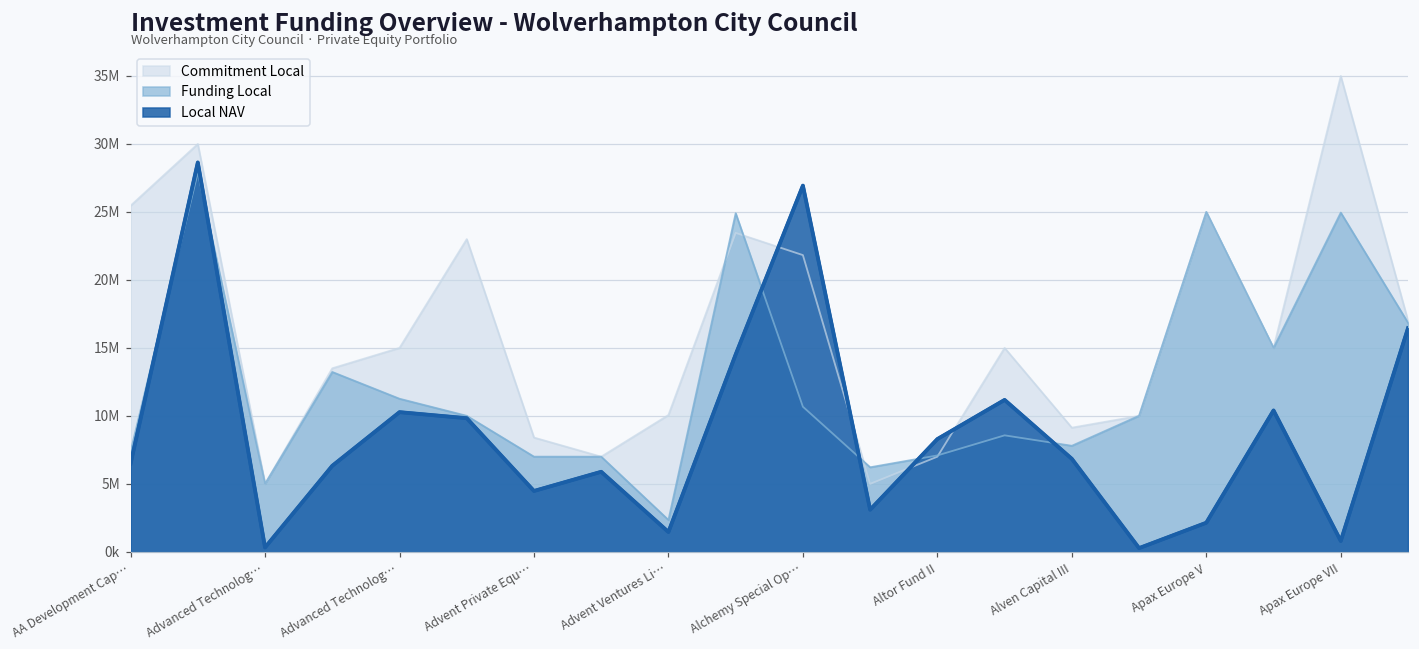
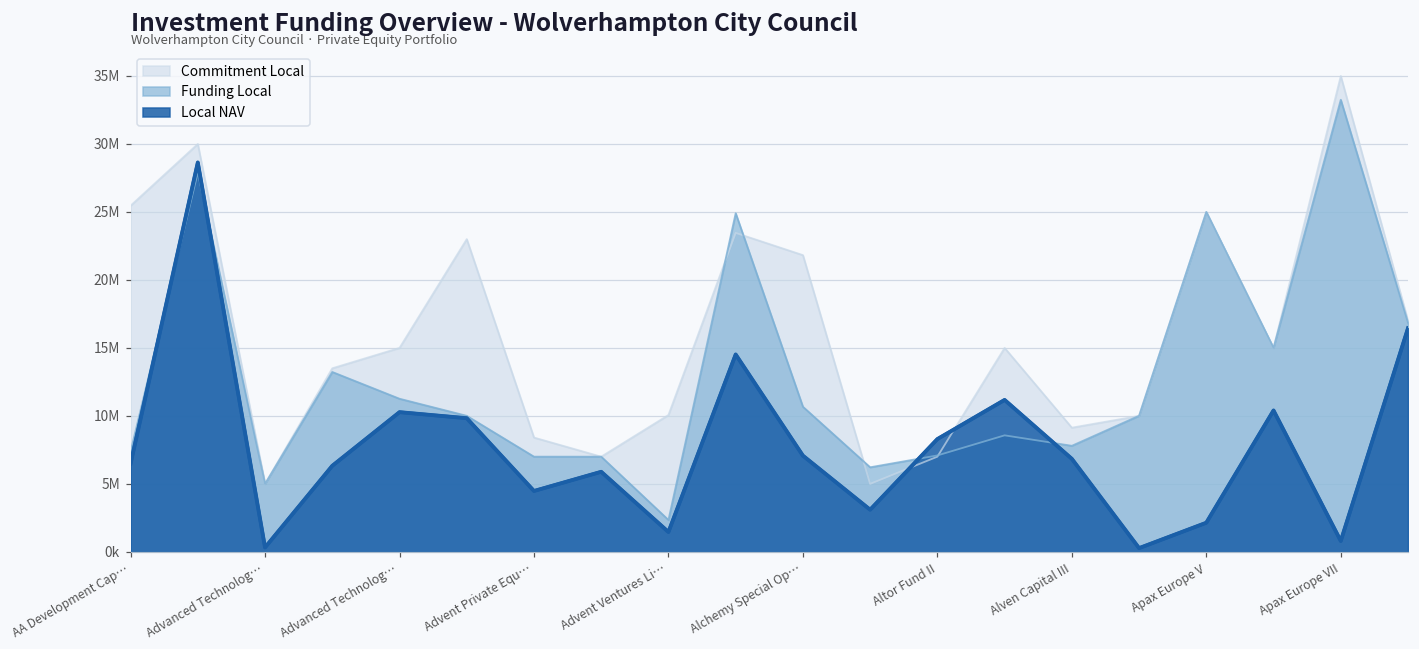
Local NAV, Alchemy Special Op…: 26900000 -> 7100000
Funding Local, Apax Europe VII: 24900000 -> 33300000
